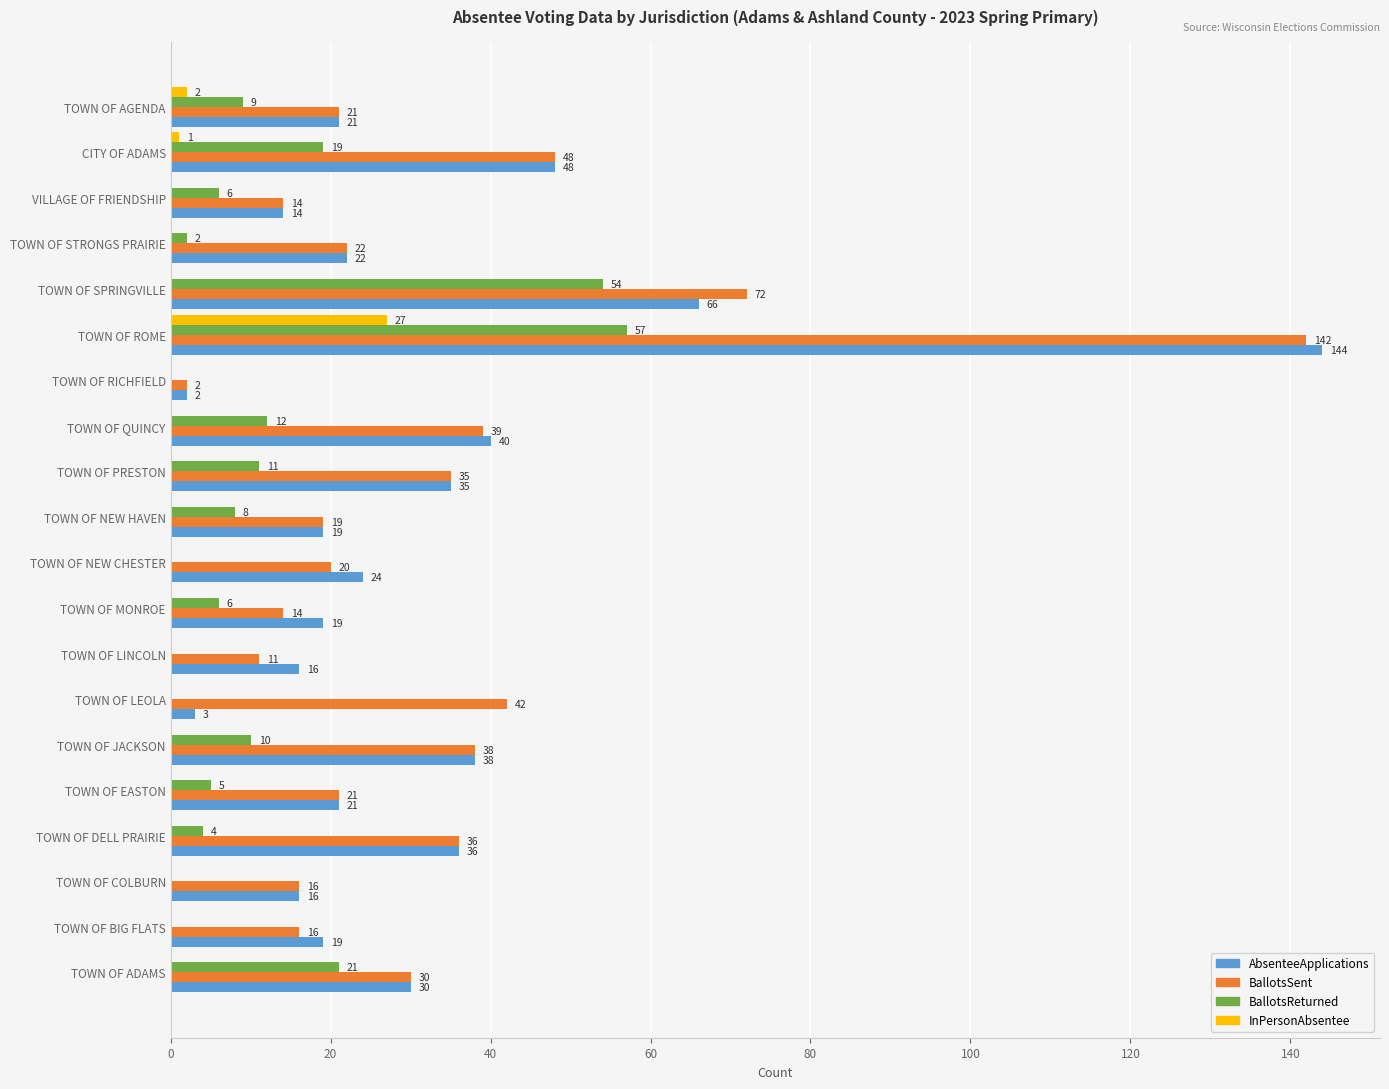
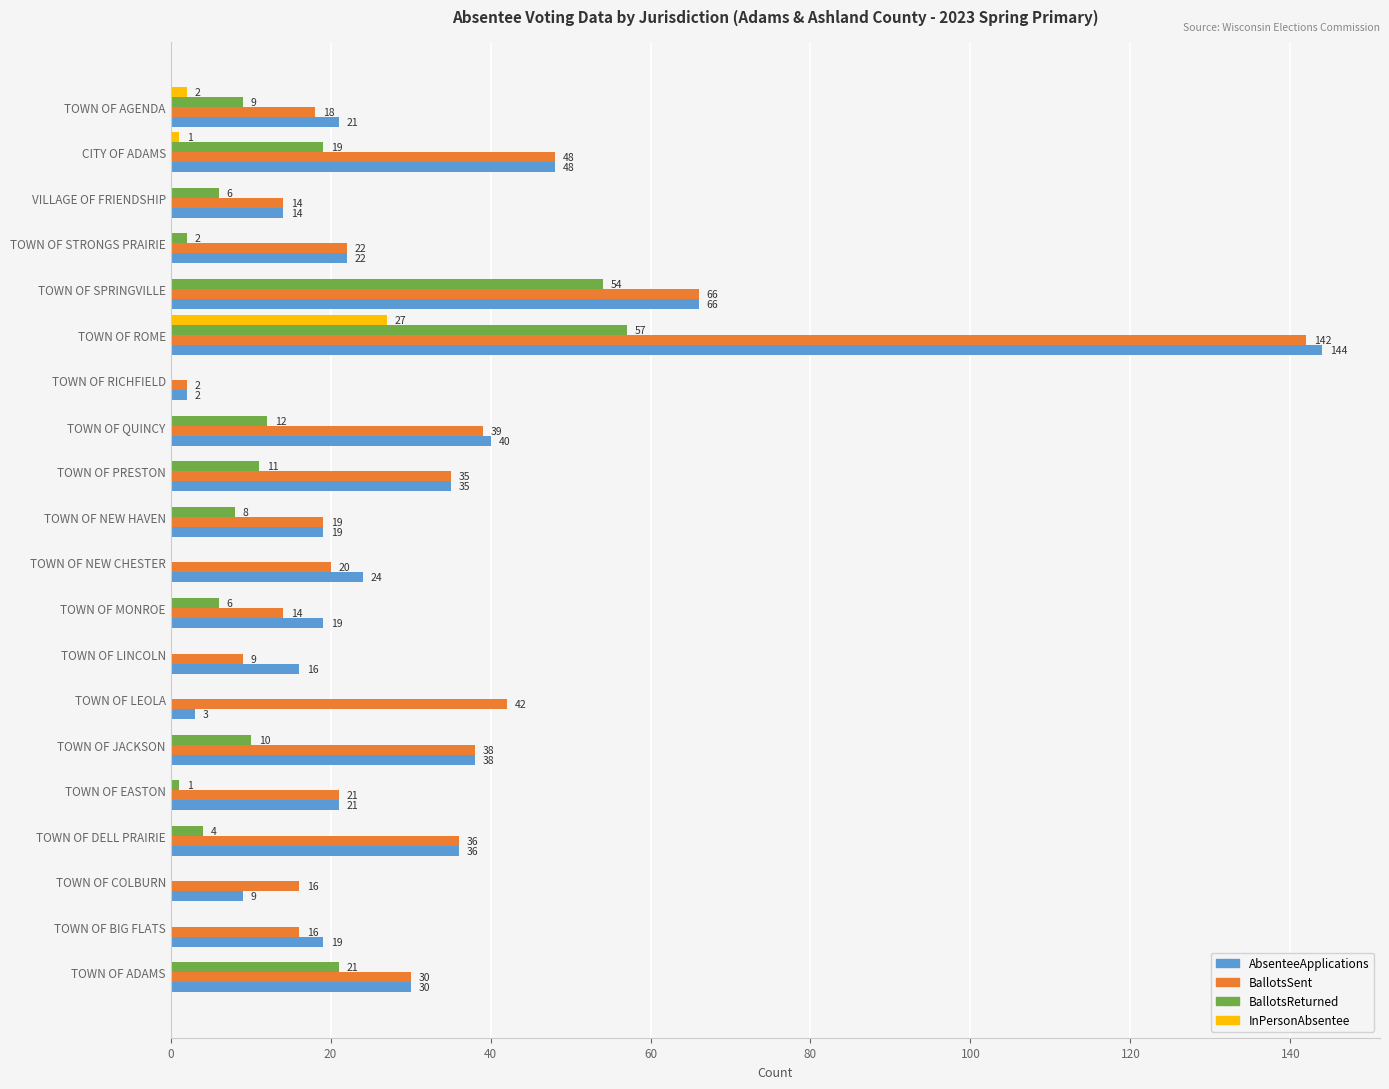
BallotsSent, TOWN OF AGENDA: 21 -> 18
BallotsSent, TOWN OF SPRINGVILLE: 72 -> 66
BallotsSent, TOWN OF LINCOLN: 11 -> 9
BallotsReturned, TOWN OF EASTON: 5 -> 1
AbsenteeApplications, TOWN OF COLBURN: 16 -> 9
